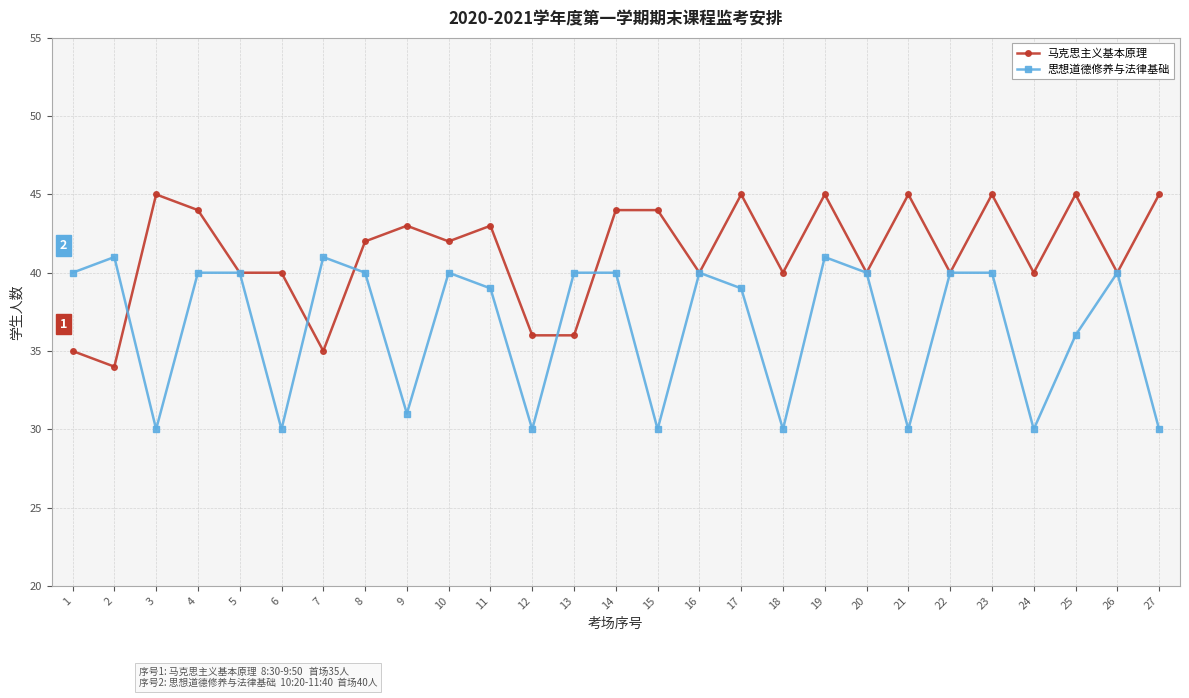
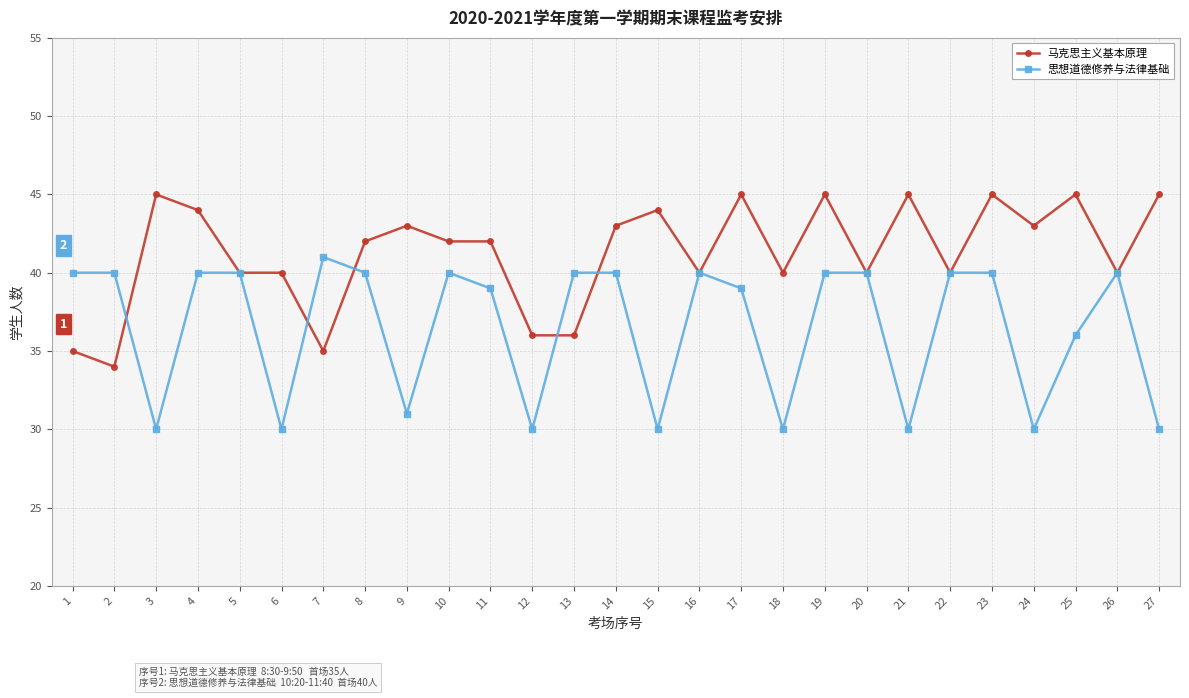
思想道德修养与法律基础, 2: 41 -> 40
马克思主义基本原理, 11: 43 -> 42
马克思主义基本原理, 14: 44 -> 43
思想道德修养与法律基础, 19: 41 -> 40
马克思主义基本原理, 24: 40 -> 43
